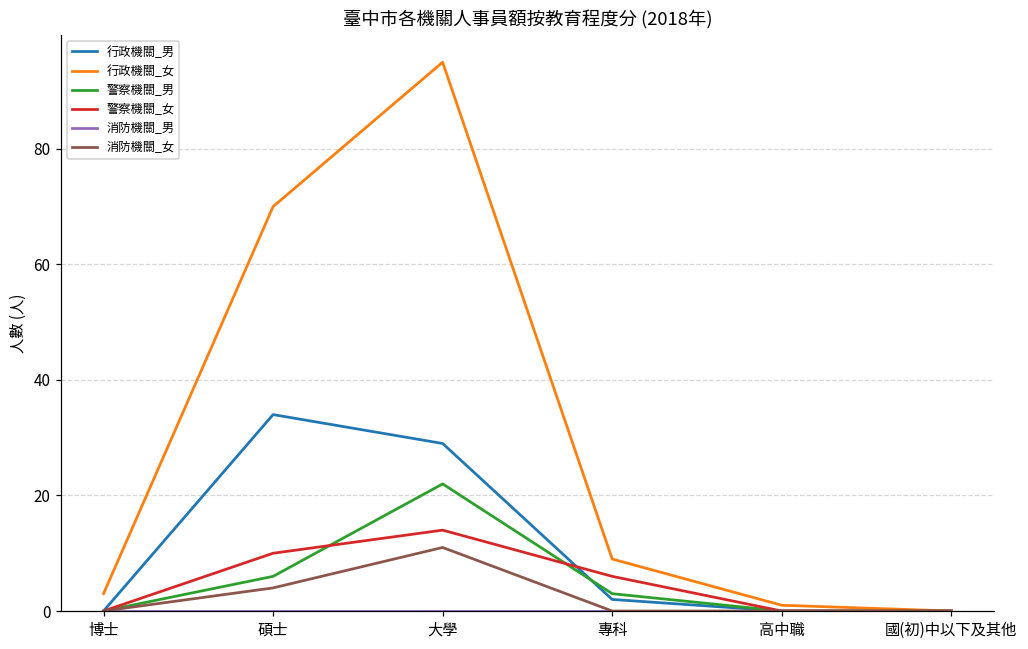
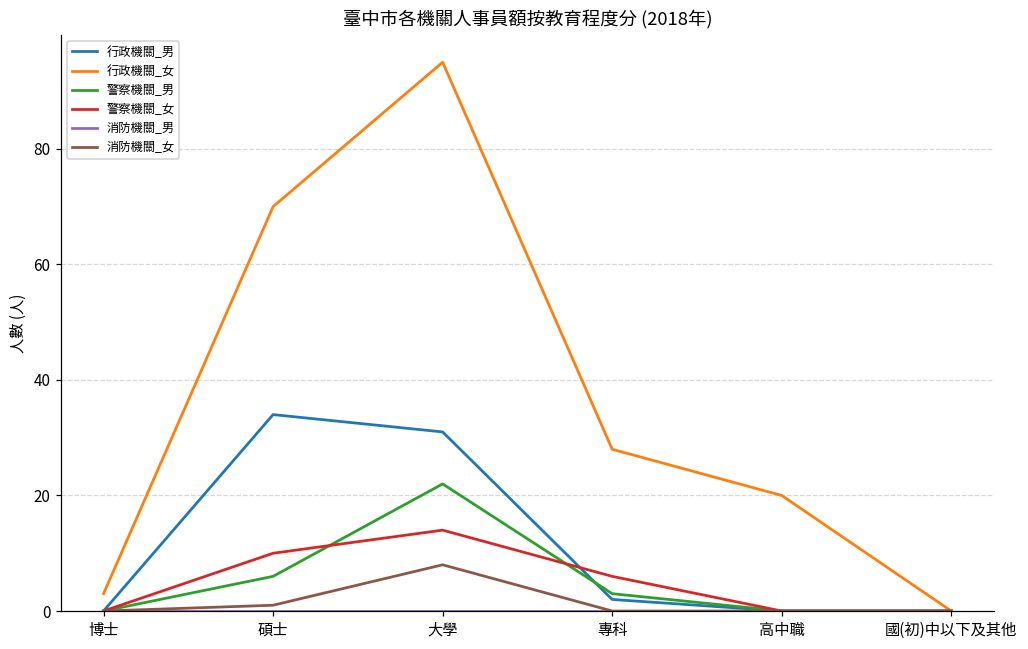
消防機關_女, 碩士: 4 -> 1
行政機關_男, 大學: 29 -> 31
消防機關_女, 大學: 11 -> 8
行政機關_女, 專科: 9 -> 28
行政機關_女, 高中職: 1 -> 20
